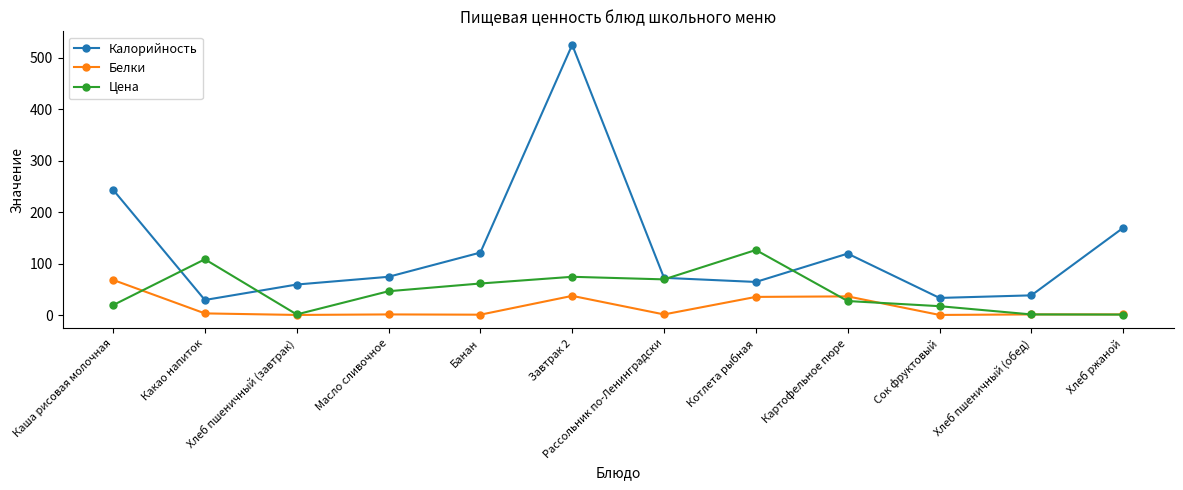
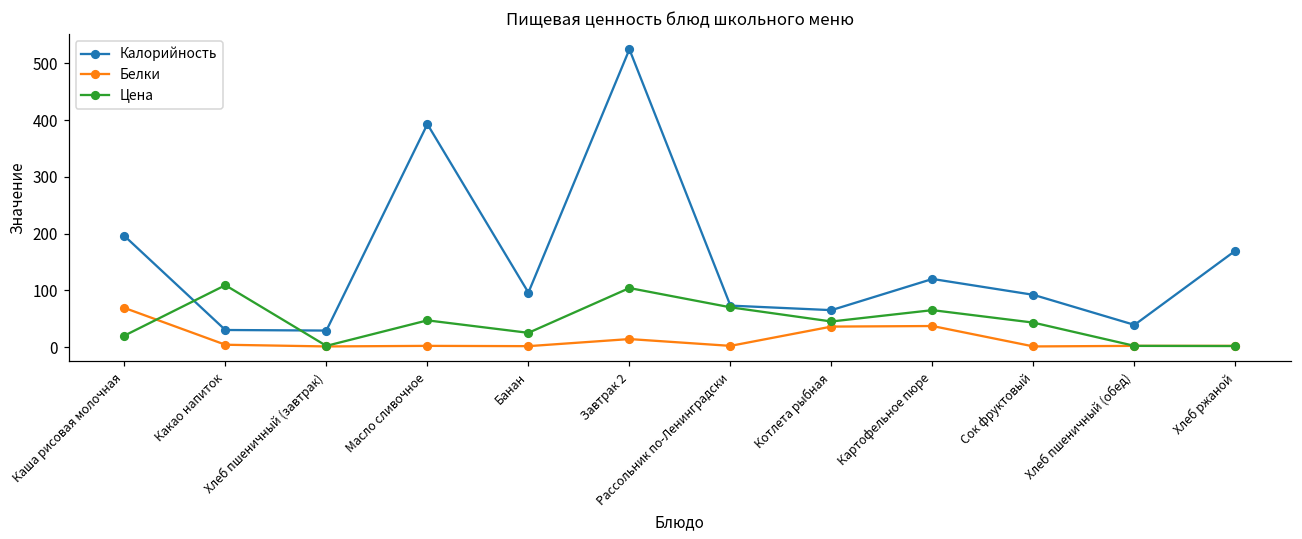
Калорийность, Каша рисовая молочная: 240 -> 200
Калорийность, Хлеб пшеничный (завтрак): 60 -> 30
Калорийность, Масло сливочное: 80 -> 390
Калорийность, Банан: 120 -> 100
Цена, Банан: 60 -> 30
Белки, Завтрак 2: 40 -> 10
Цена, Завтрак 2: 80 -> 100
Цена, Котлета рыбная: 130 -> 50
Цена, Картофельное пюре: 30 -> 70
Калорийность, Сок фруктовый: 30 -> 90
Цена, Сок фруктовый: 20 -> 40
